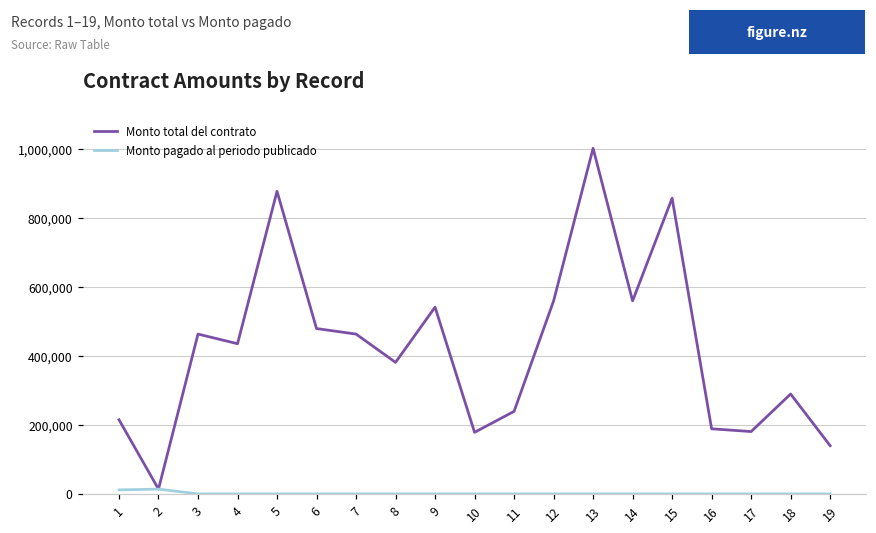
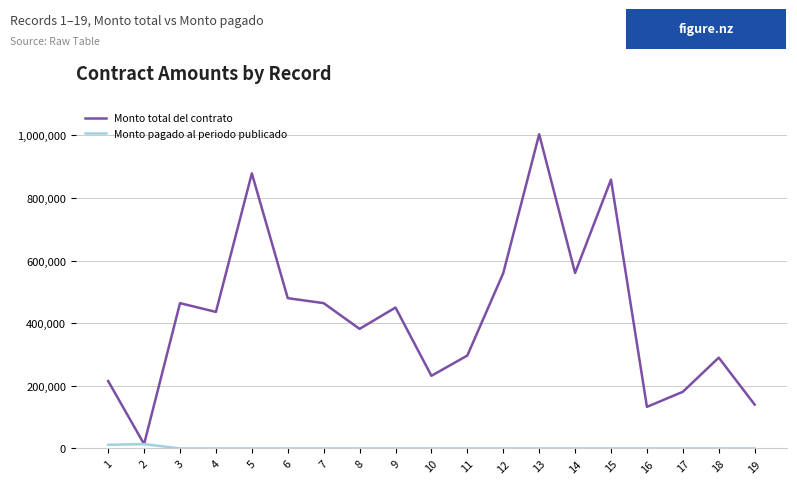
Monto total del contrato, 9: 540,000 -> 450,000
Monto total del contrato, 10: 180,000 -> 230,000
Monto total del contrato, 11: 240,000 -> 300,000
Monto total del contrato, 16: 190,000 -> 130,000
